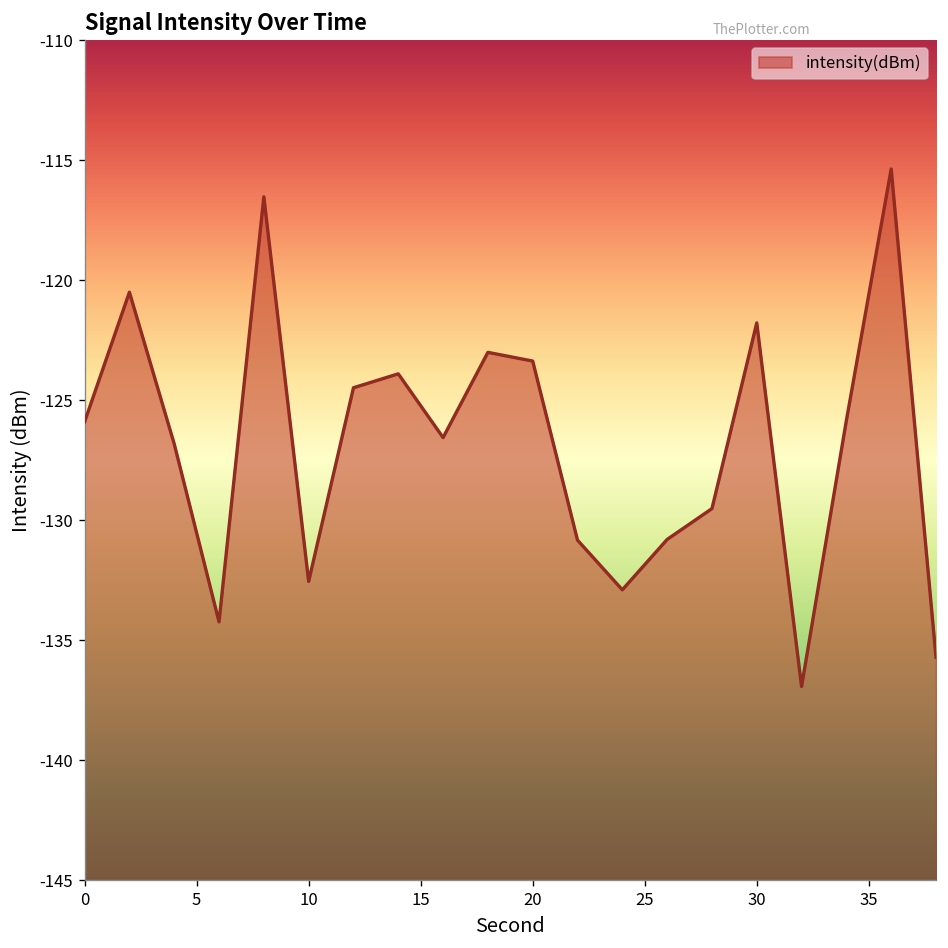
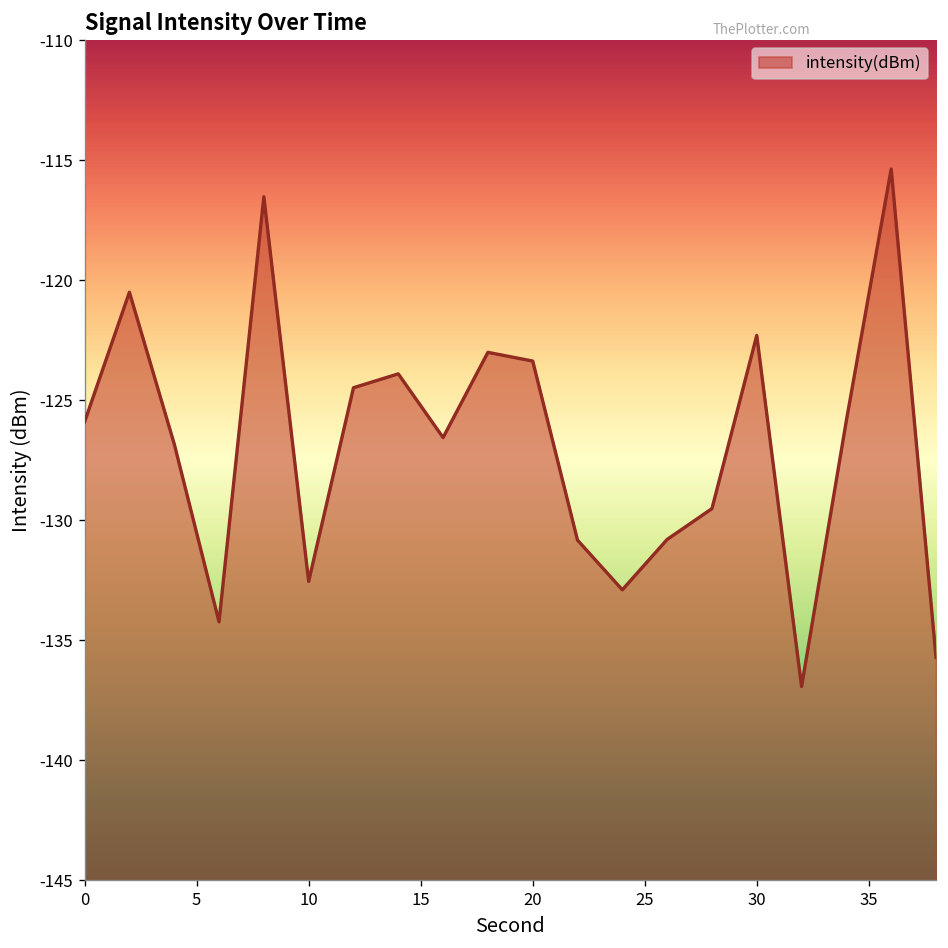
30: -121.8 -> -122.3
